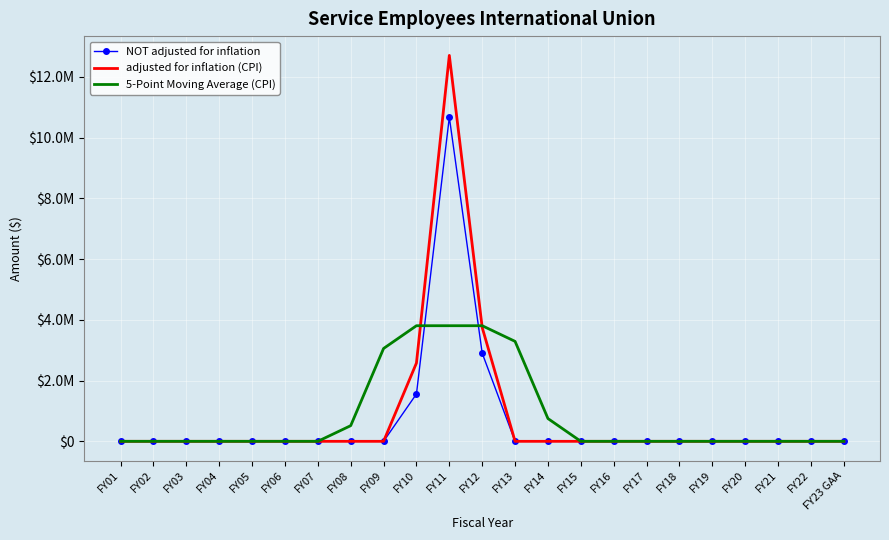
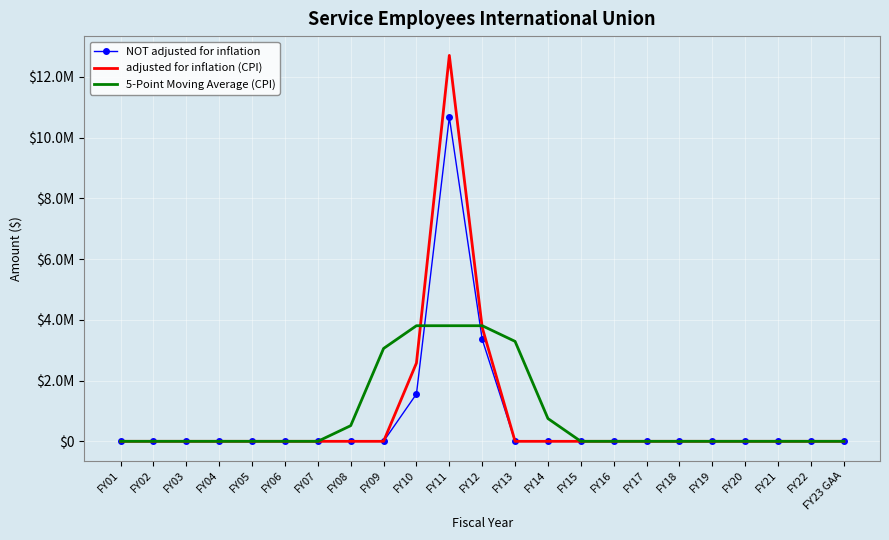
NOT adjusted for inflation, FY12: $2900000 -> $3400000
